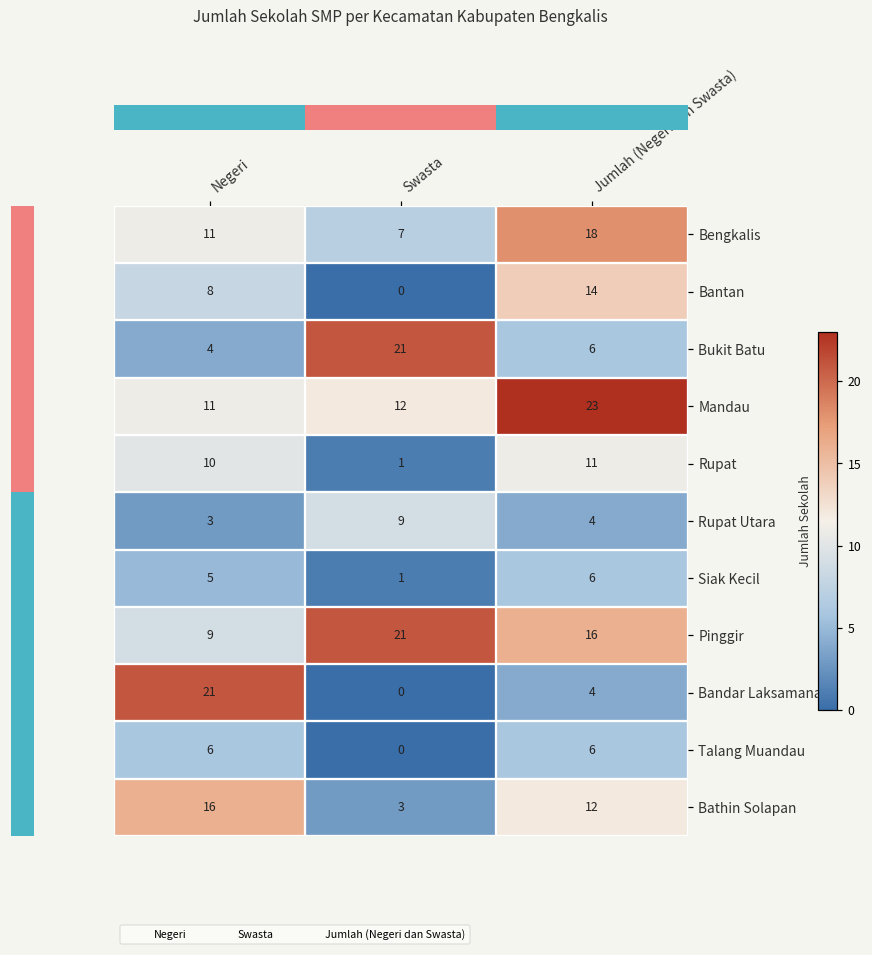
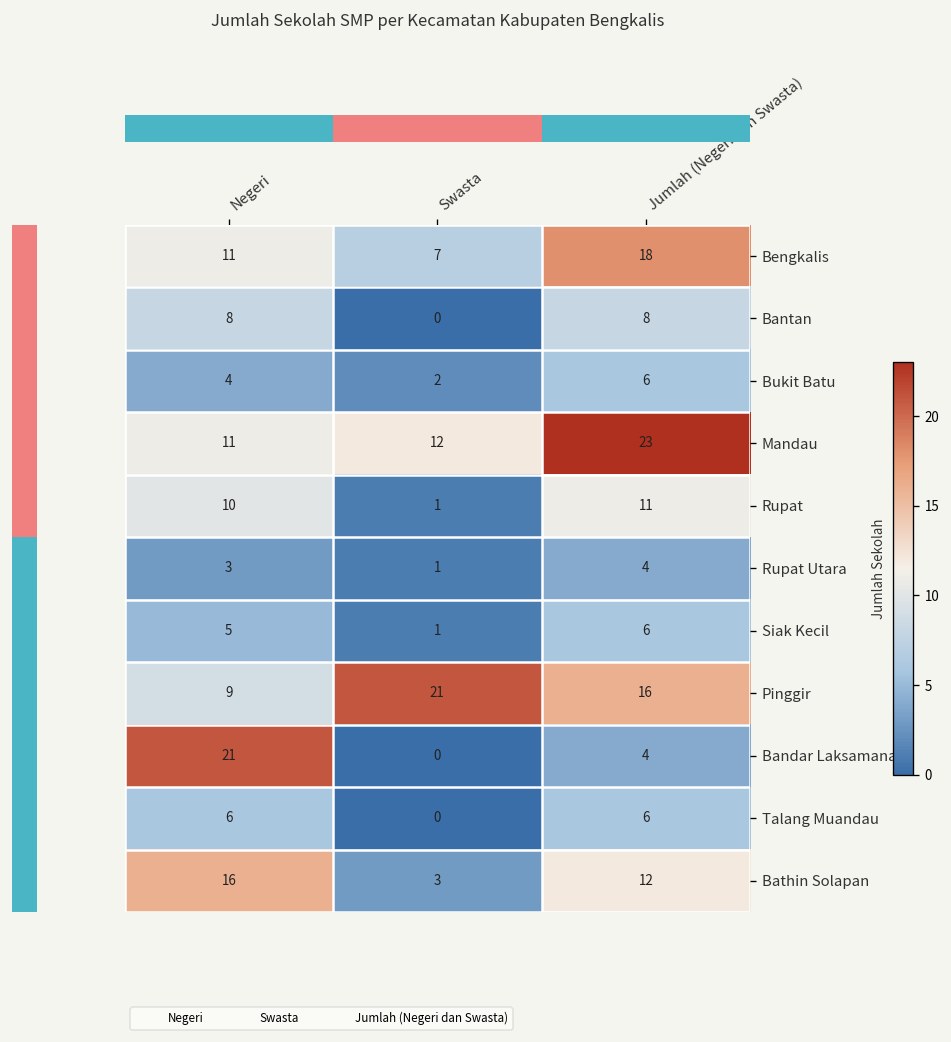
Bantan, Jumlah (Negeri dan Swasta): 14 -> 8
Bukit Batu, Swasta: 21 -> 2
Rupat Utara, Swasta: 9 -> 1
